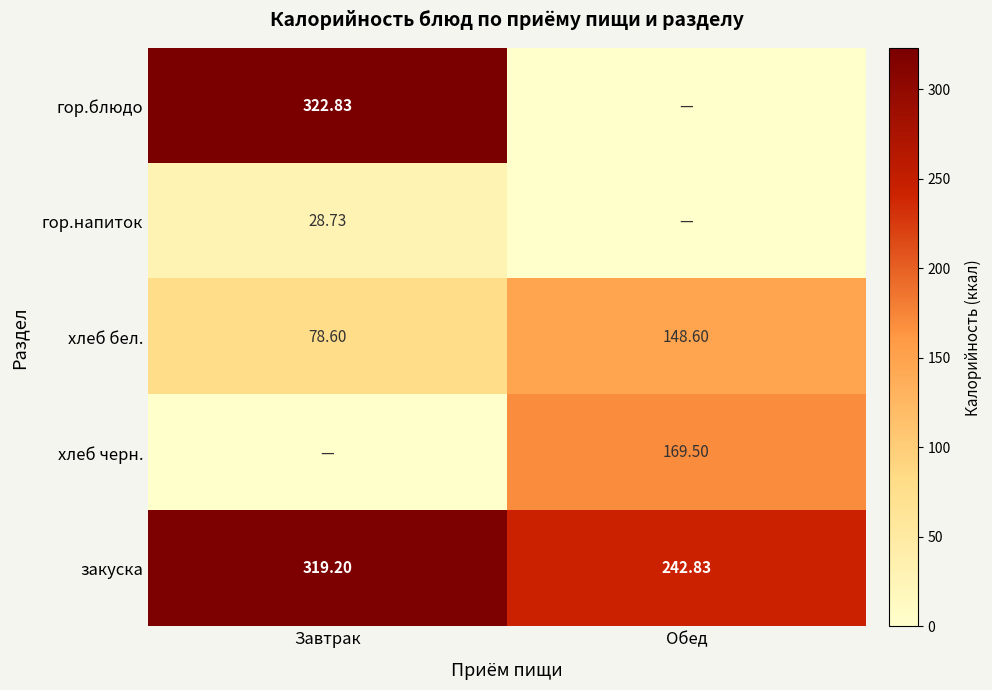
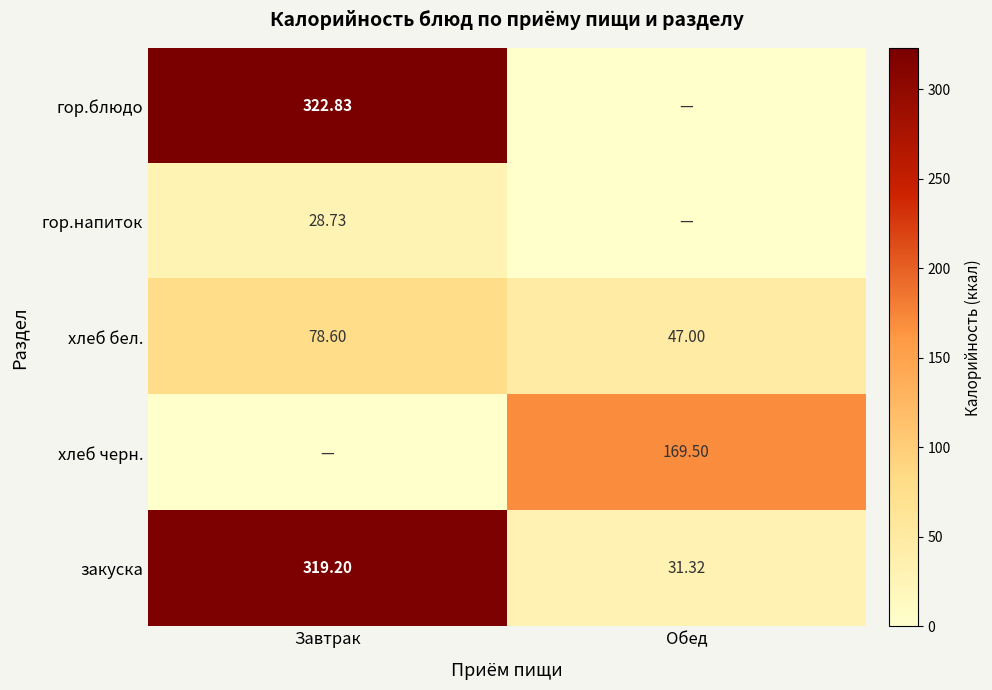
хлеб бел., Обед: 148.60 -> 47.00
закуска, Обед: 242.83 -> 31.32
